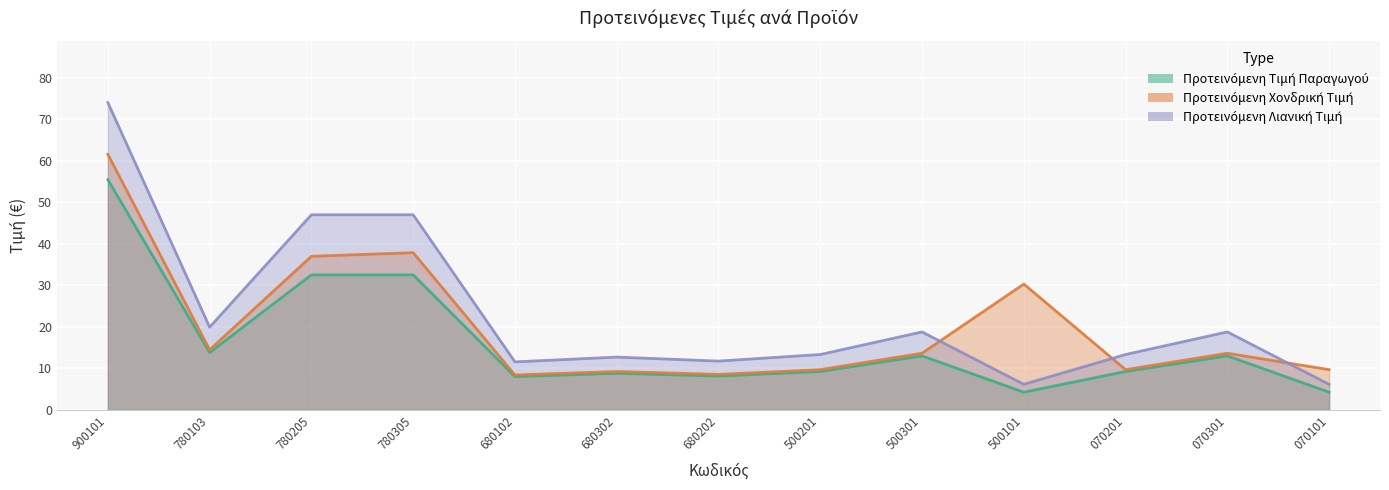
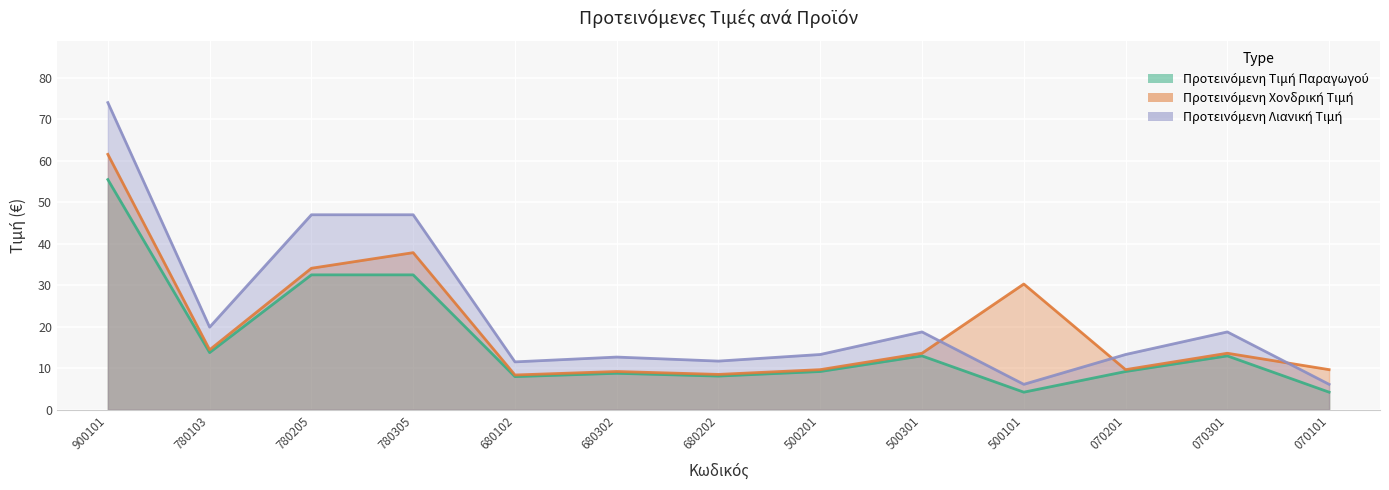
Προτεινόμενη Χονδρική Τιμή, 780205: 37 -> 34
